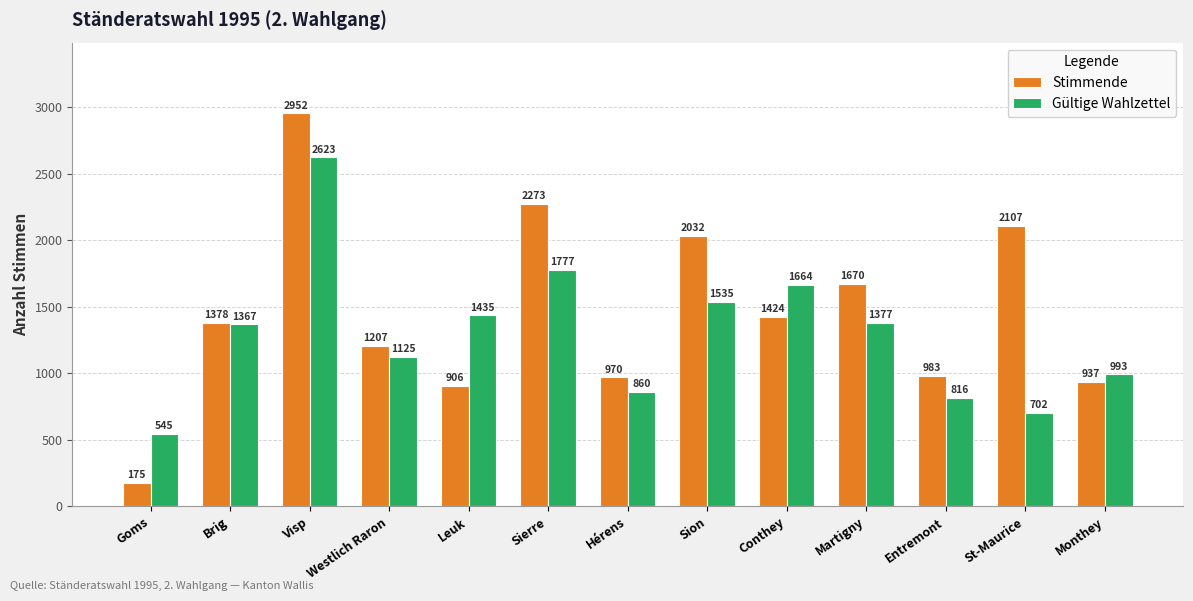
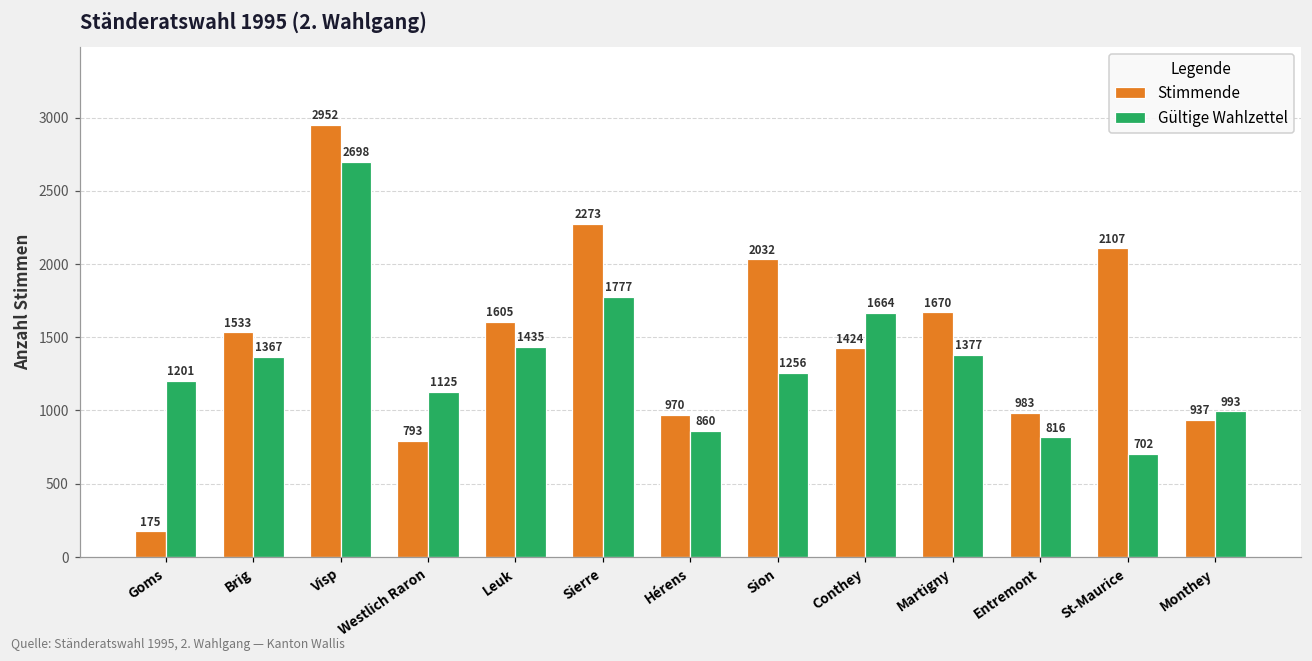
Gültige Wahlzettel, Goms: 545 -> 1201
Stimmende, Brig: 1378 -> 1533
Gültige Wahlzettel, Visp: 2623 -> 2698
Stimmende, Westlich Raron: 1207 -> 793
Stimmende, Leuk: 906 -> 1605
Gültige Wahlzettel, Sion: 1535 -> 1256
